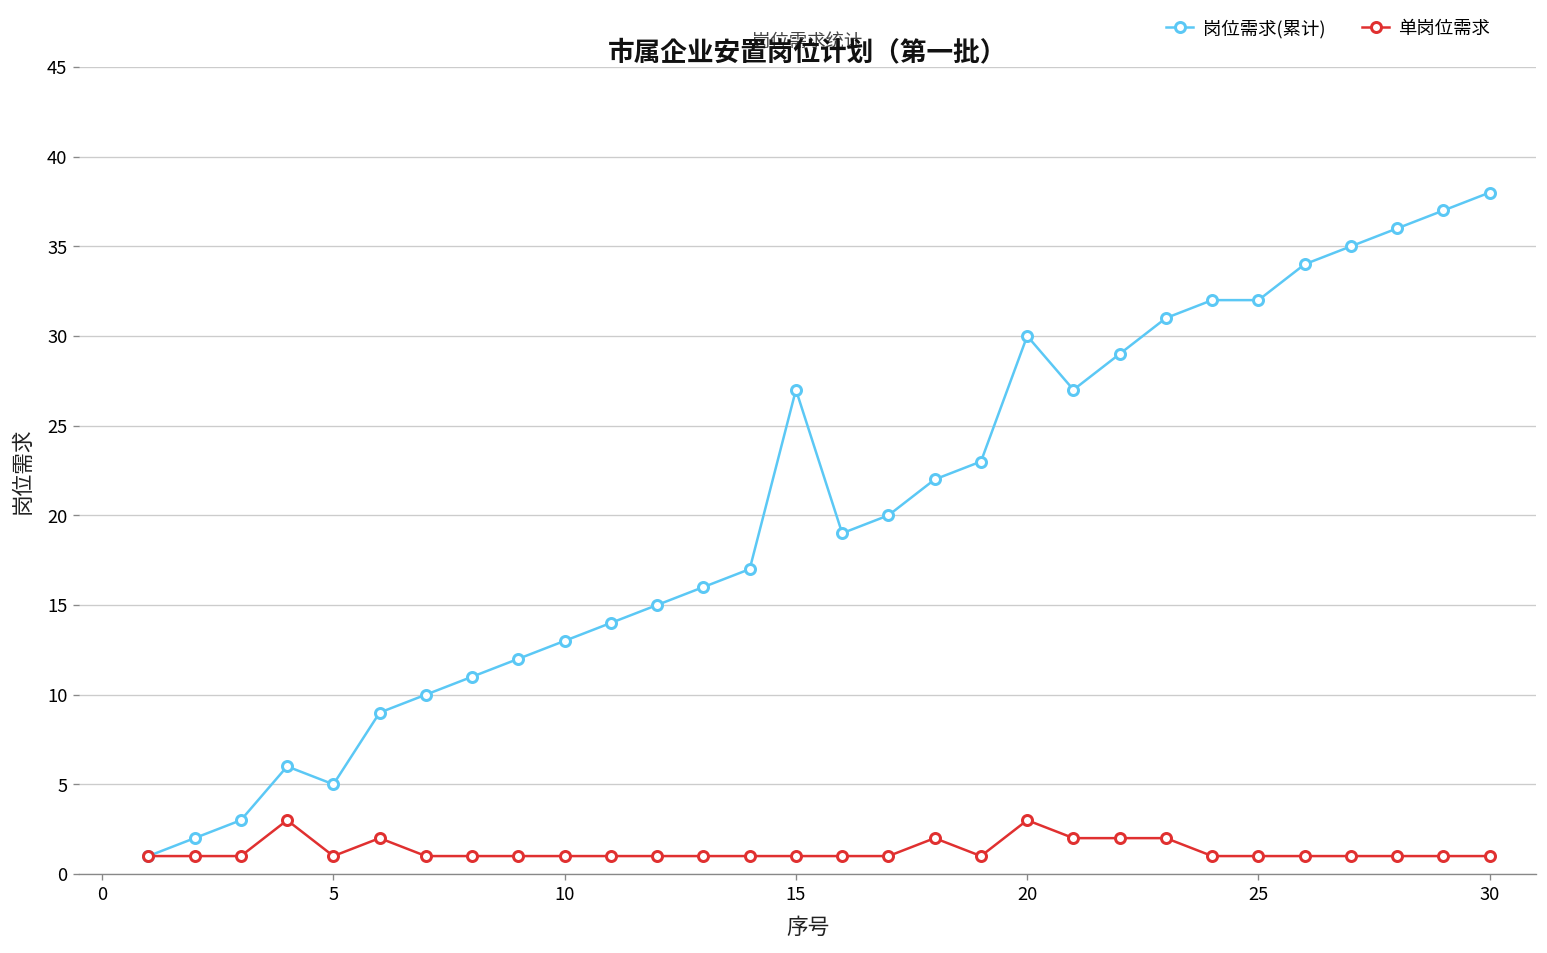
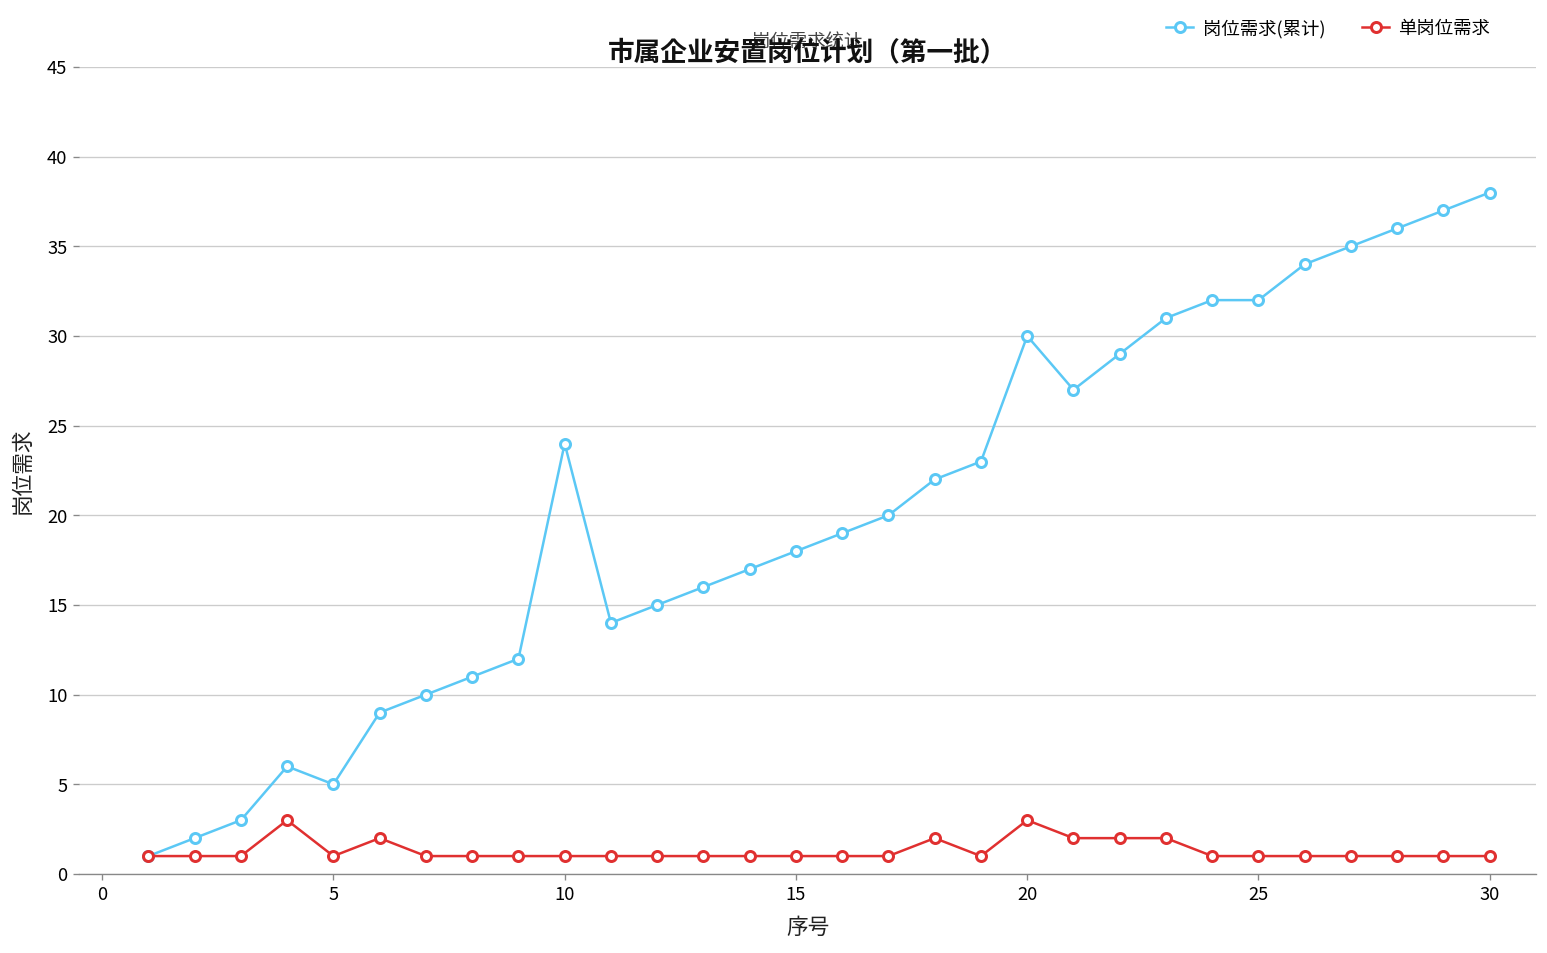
岗位需求(累计), 10: 13 -> 24
岗位需求(累计), 15: 27 -> 18
